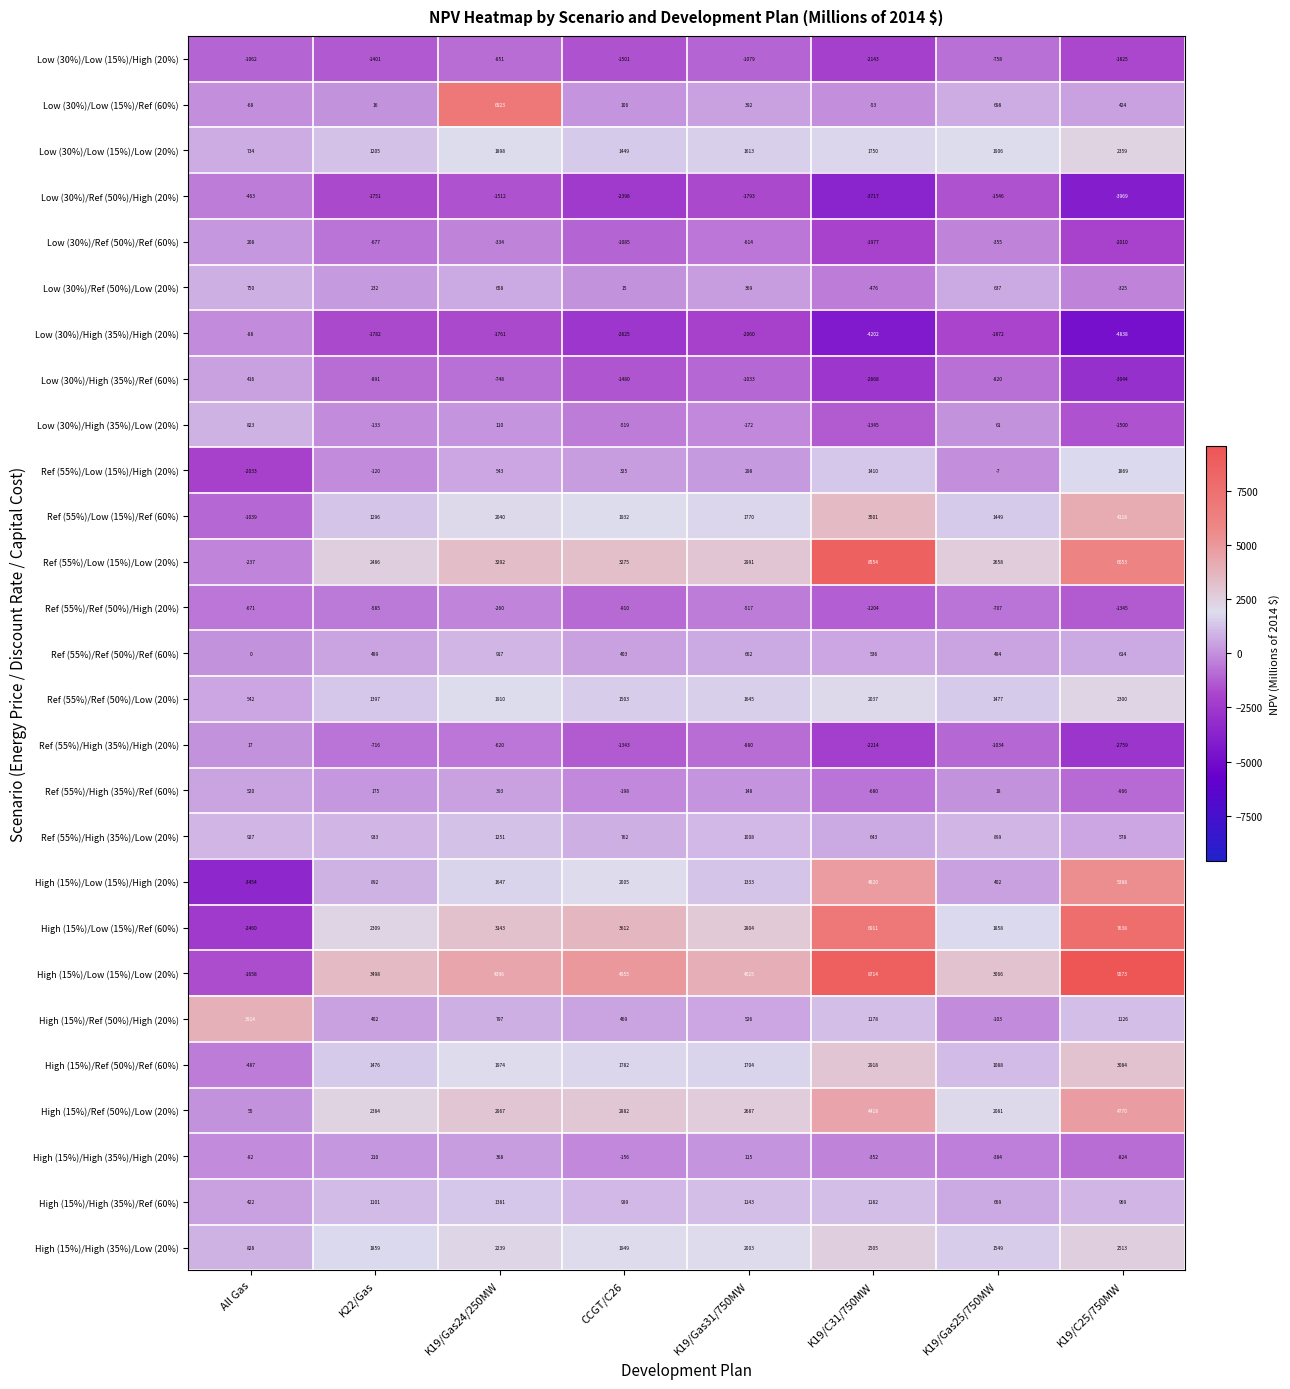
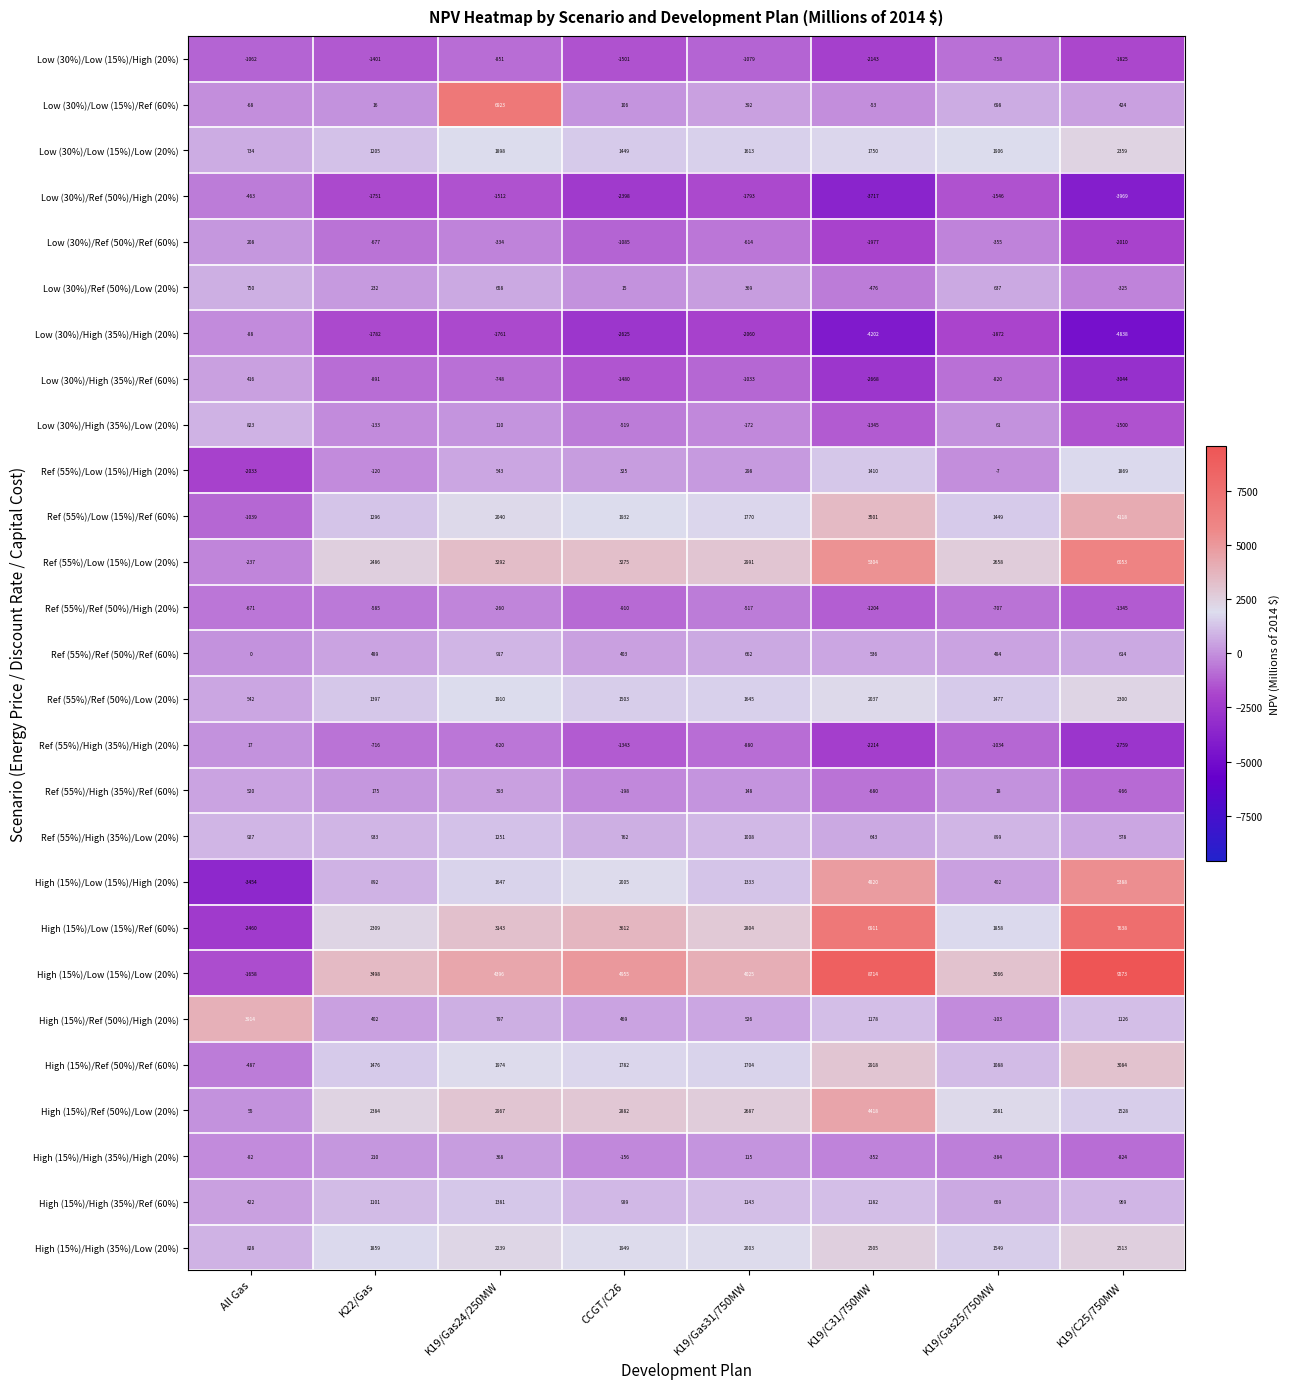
Ref (55%)/Low (15%)/Low (20%), K19/C31/750MW: 8554 -> 5304
High (15%)/Ref (50%)/Low (20%), K19/C25/750MW: 4770 -> 1528
